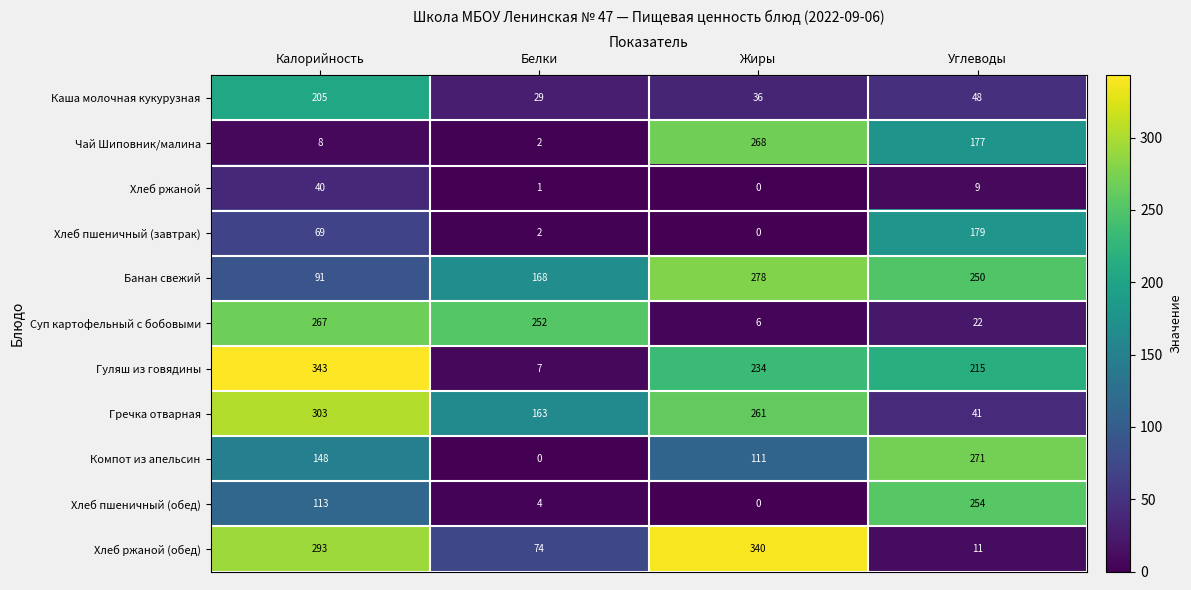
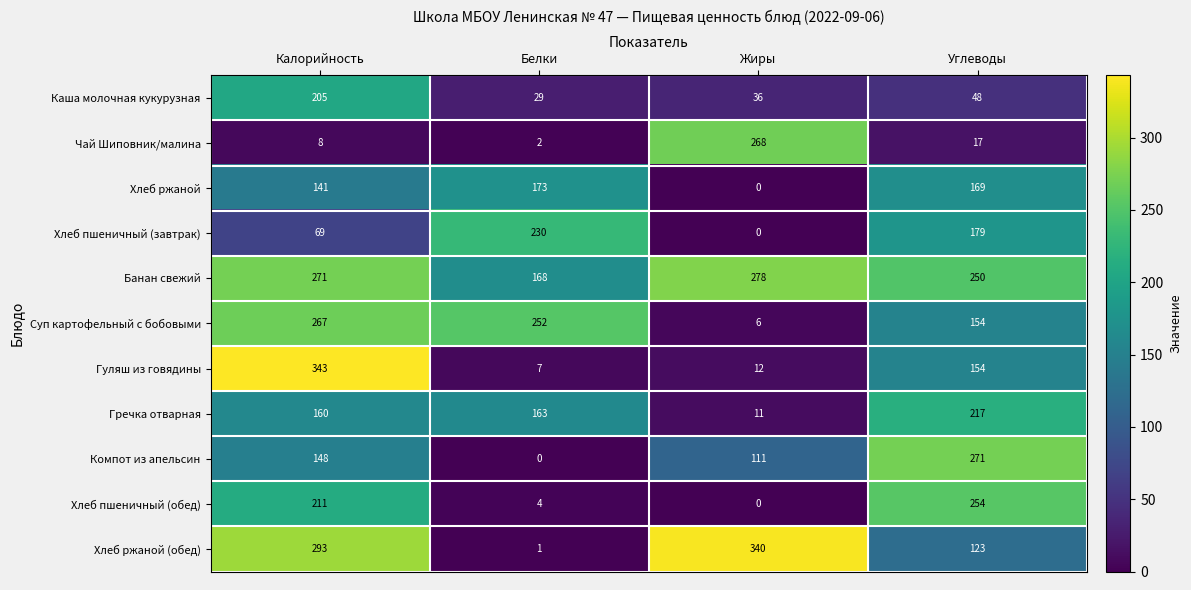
Чай Шиповник/малина, Углеводы: 177 -> 17
Хлеб ржаной, Калорийность: 40 -> 141
Хлеб ржаной, Белки: 1 -> 173
Хлеб ржаной, Углеводы: 9 -> 169
Хлеб пшеничный (завтрак), Белки: 2 -> 230
Банан свежий, Калорийность: 91 -> 271
Суп картофельный с бобовыми, Углеводы: 22 -> 154
Гуляш из говядины, Жиры: 234 -> 12
Гуляш из говядины, Углеводы: 215 -> 154
Гречка отварная, Калорийность: 303 -> 160
Гречка отварная, Жиры: 261 -> 11
Гречка отварная, Углеводы: 41 -> 217
Хлеб пшеничный (обед), Калорийность: 113 -> 211
Хлеб ржаной (обед), Белки: 74 -> 1
Хлеб ржаной (обед), Углеводы: 11 -> 123
